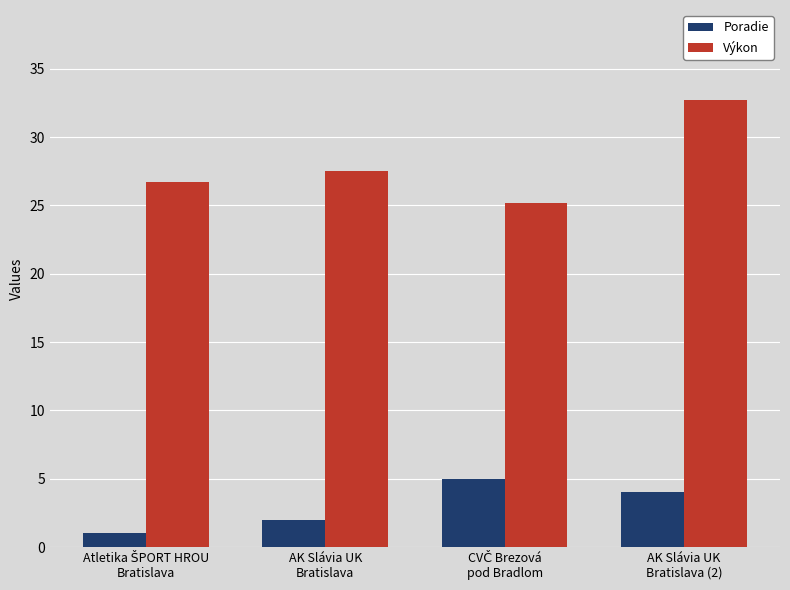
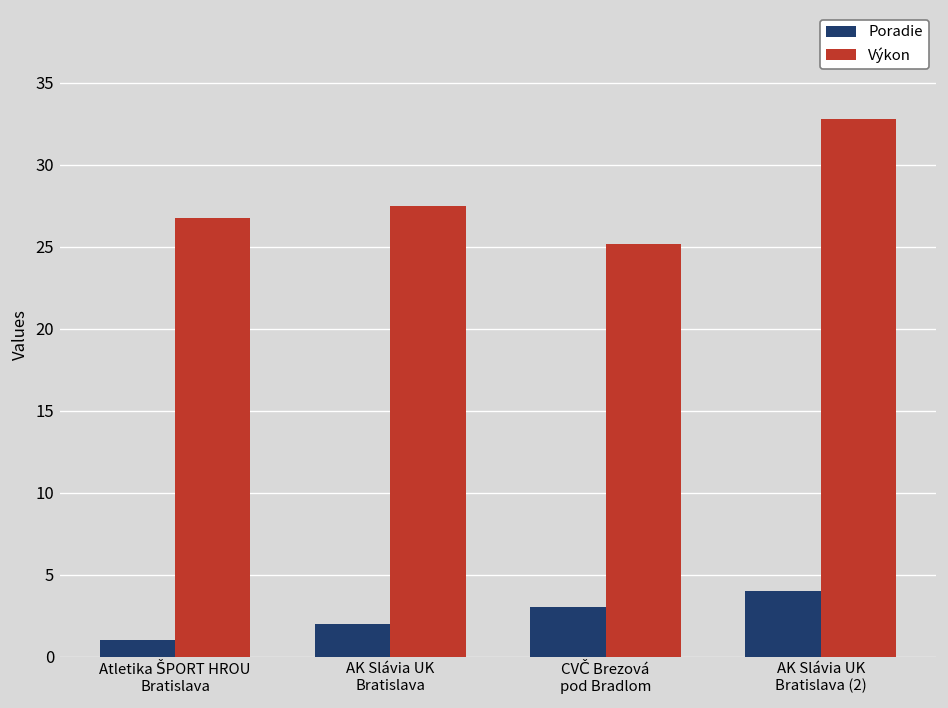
Poradie, CVČ Brezová pod Bradlom: 5 -> 3
